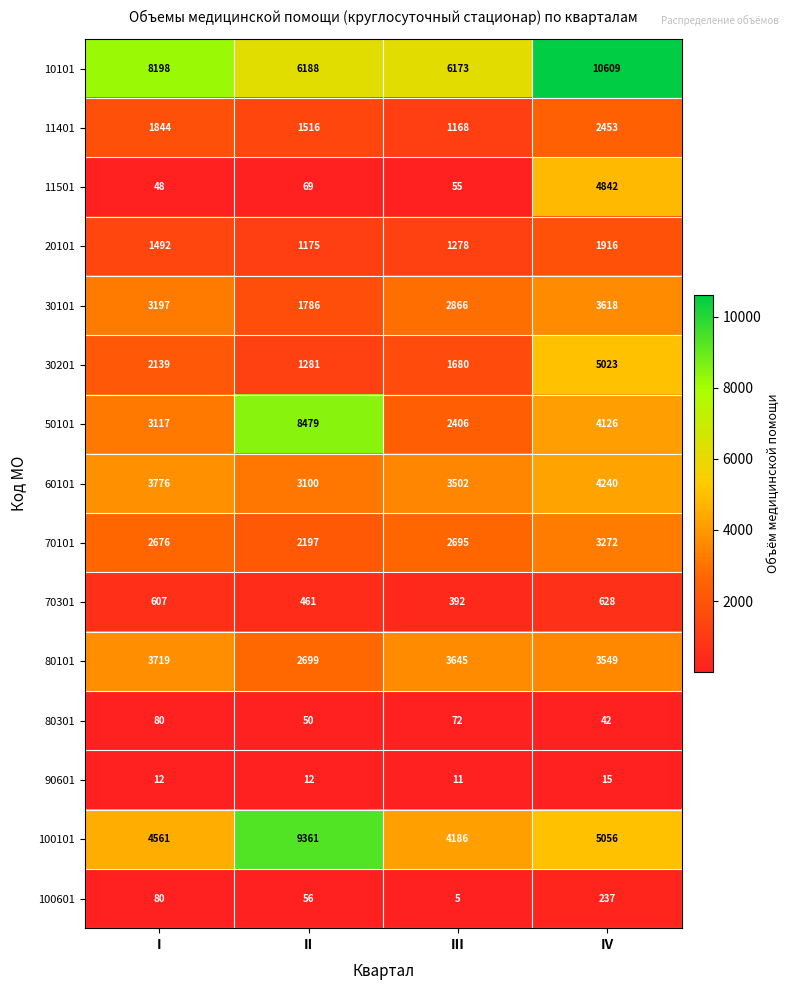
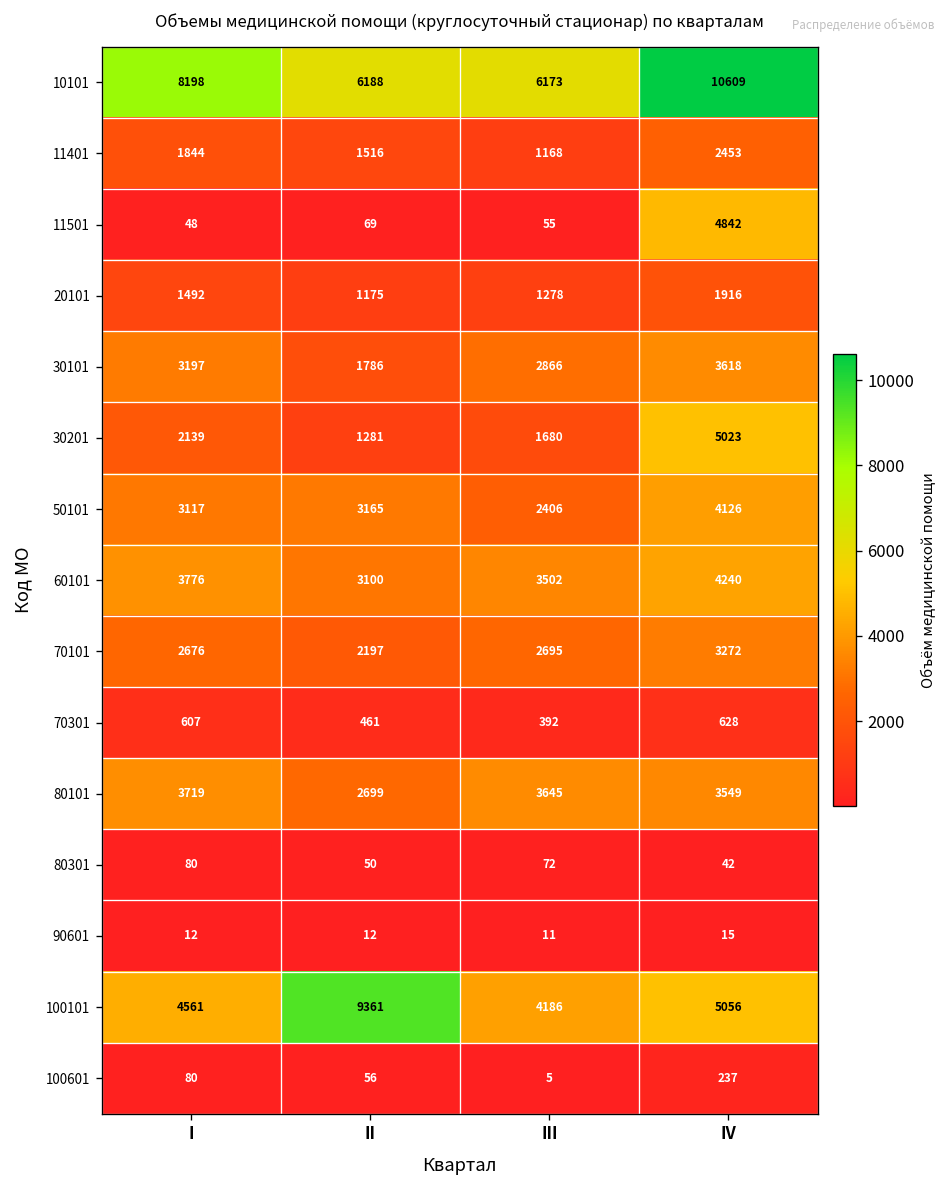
50101, II: 8479 -> 3165
